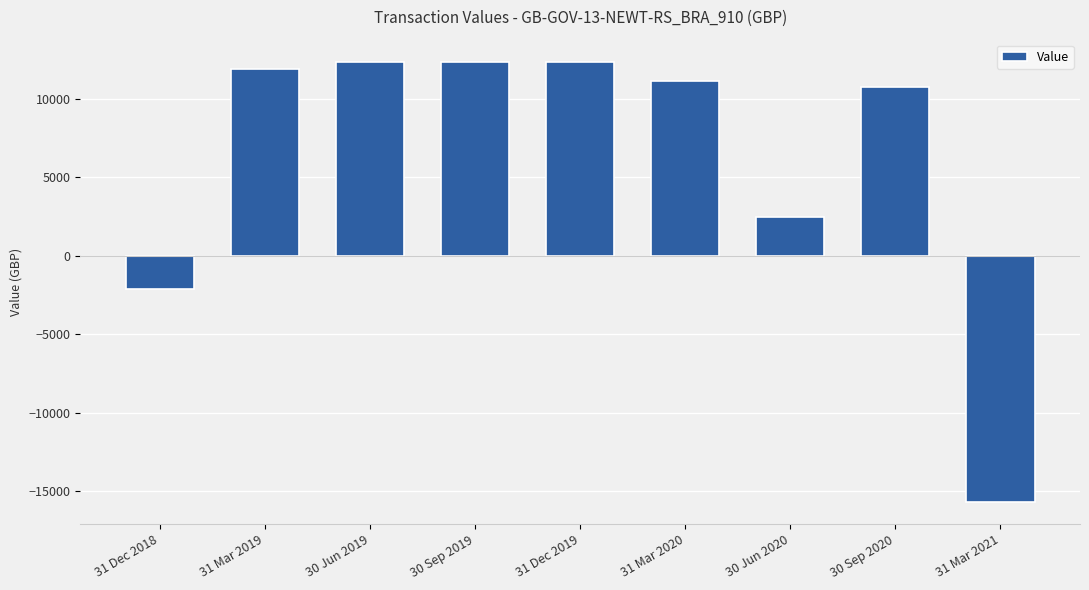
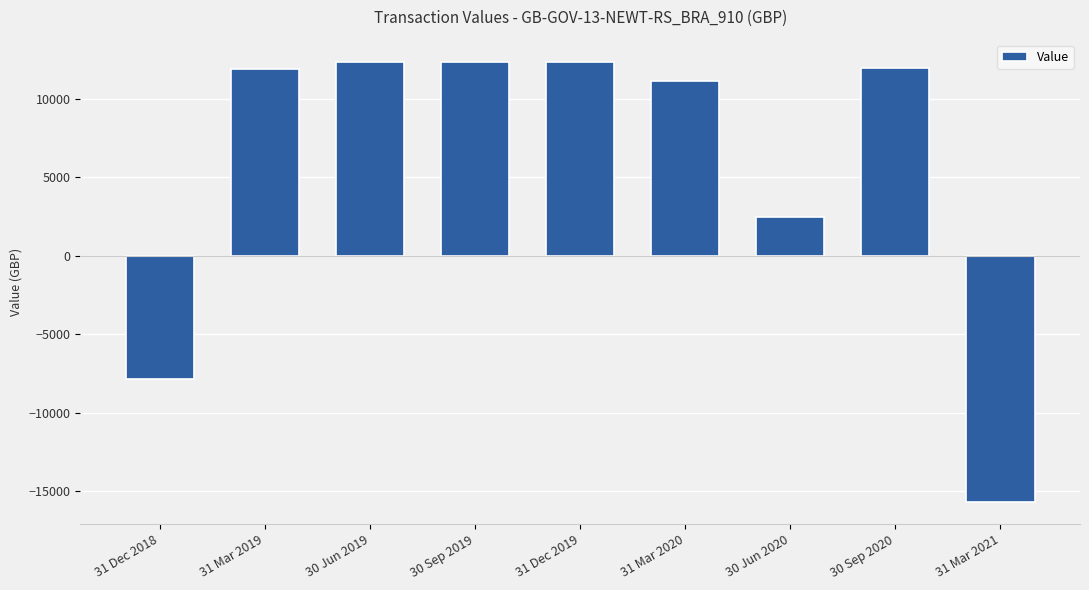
31 Dec 2018: -2100 -> -7800
30 Sep 2020: 10800 -> 12000
